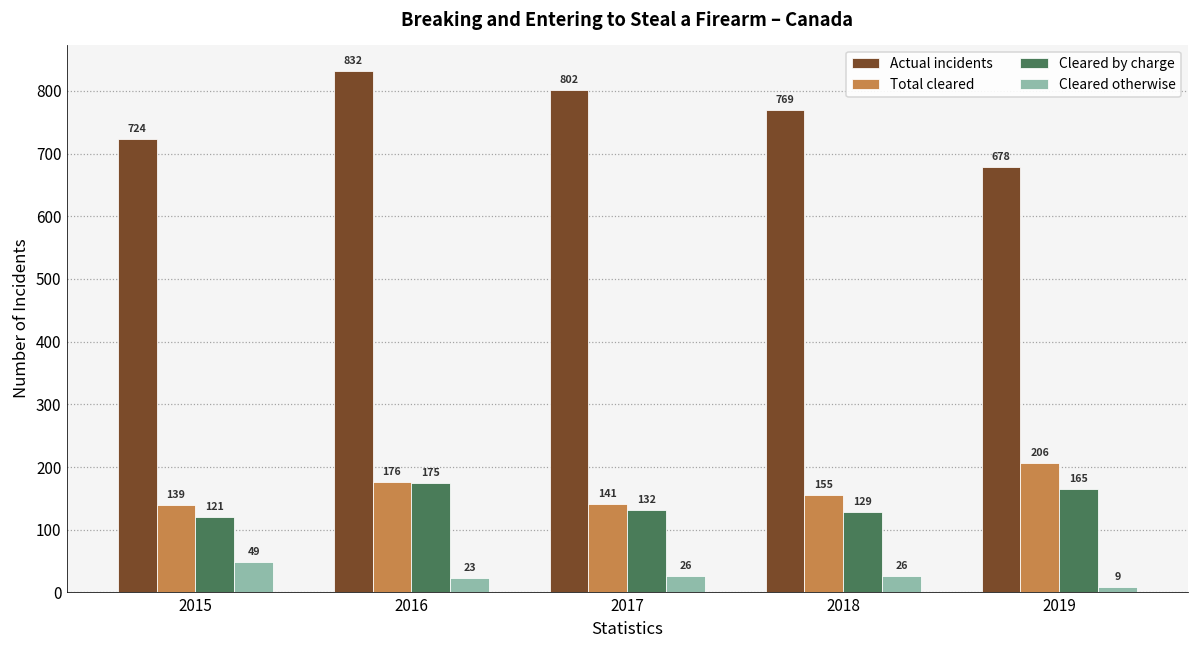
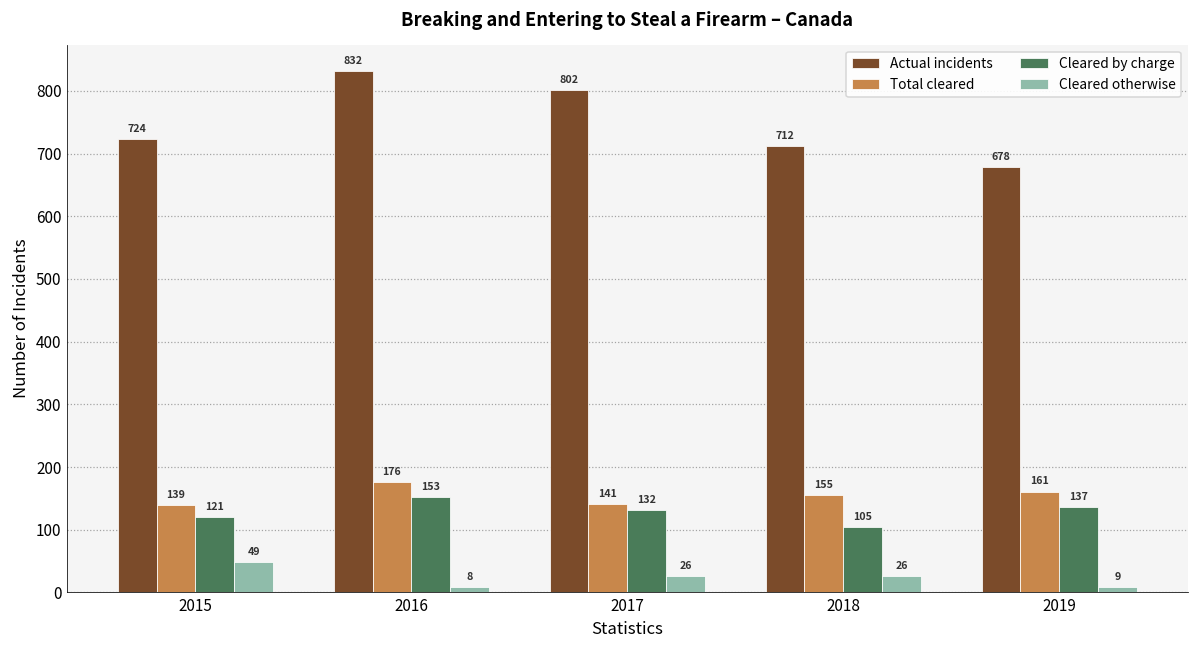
Cleared by charge, 2016: 175 -> 153
Cleared otherwise, 2016: 23 -> 8
Actual incidents, 2018: 769 -> 712
Cleared by charge, 2018: 129 -> 105
Total cleared, 2019: 206 -> 161
Cleared by charge, 2019: 165 -> 137
